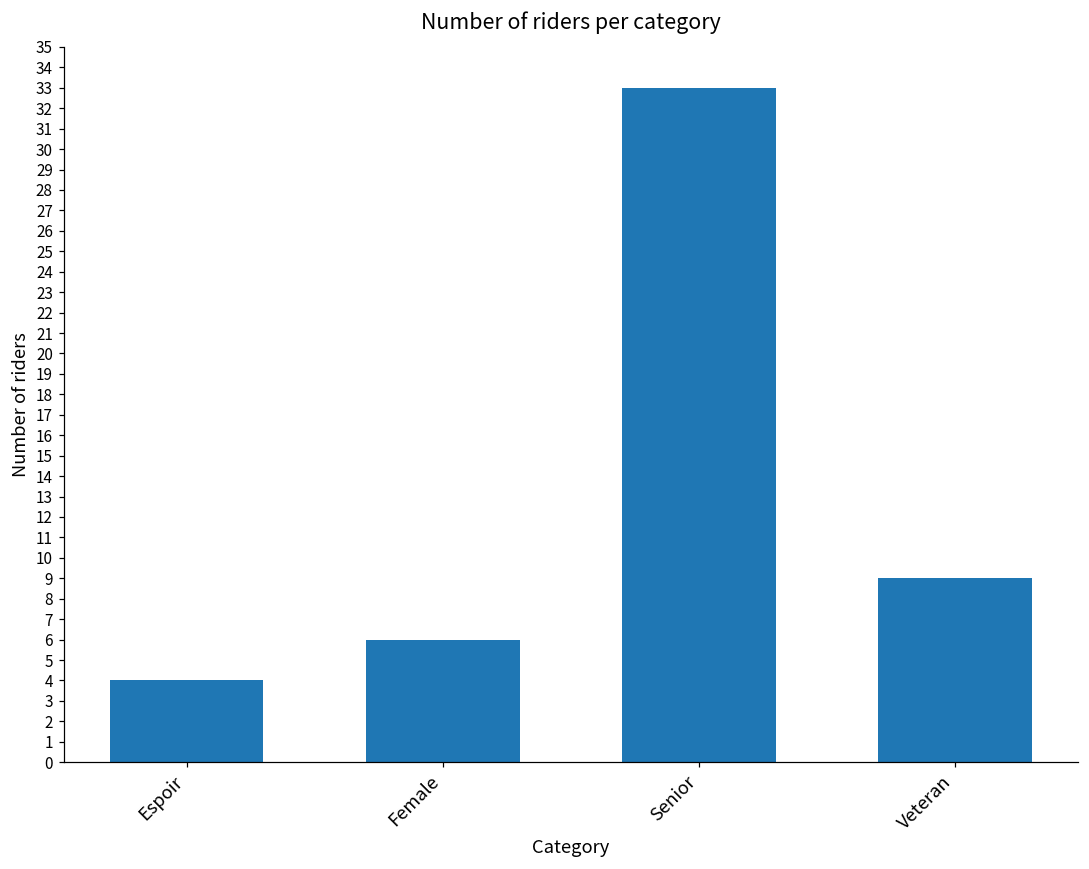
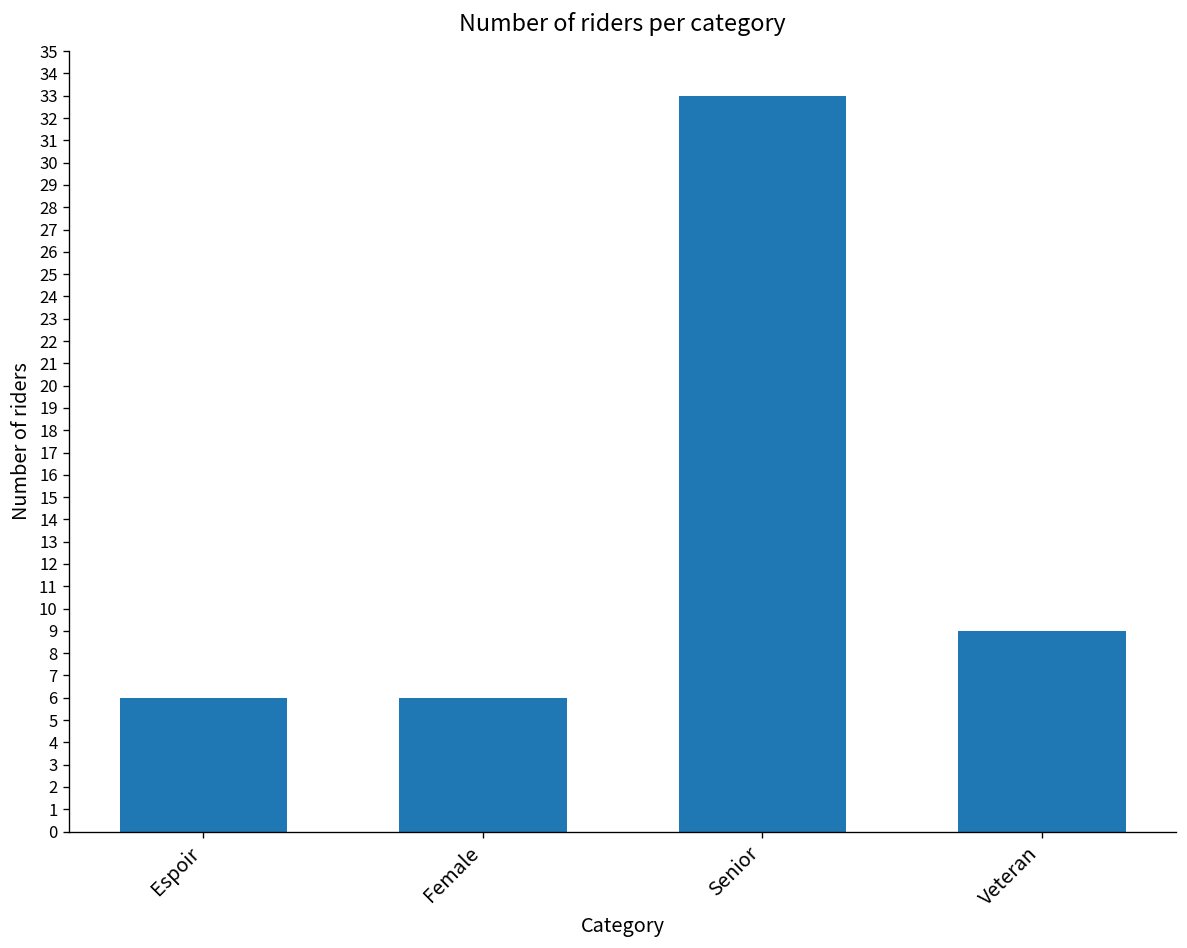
Espoir: 4 -> 6
